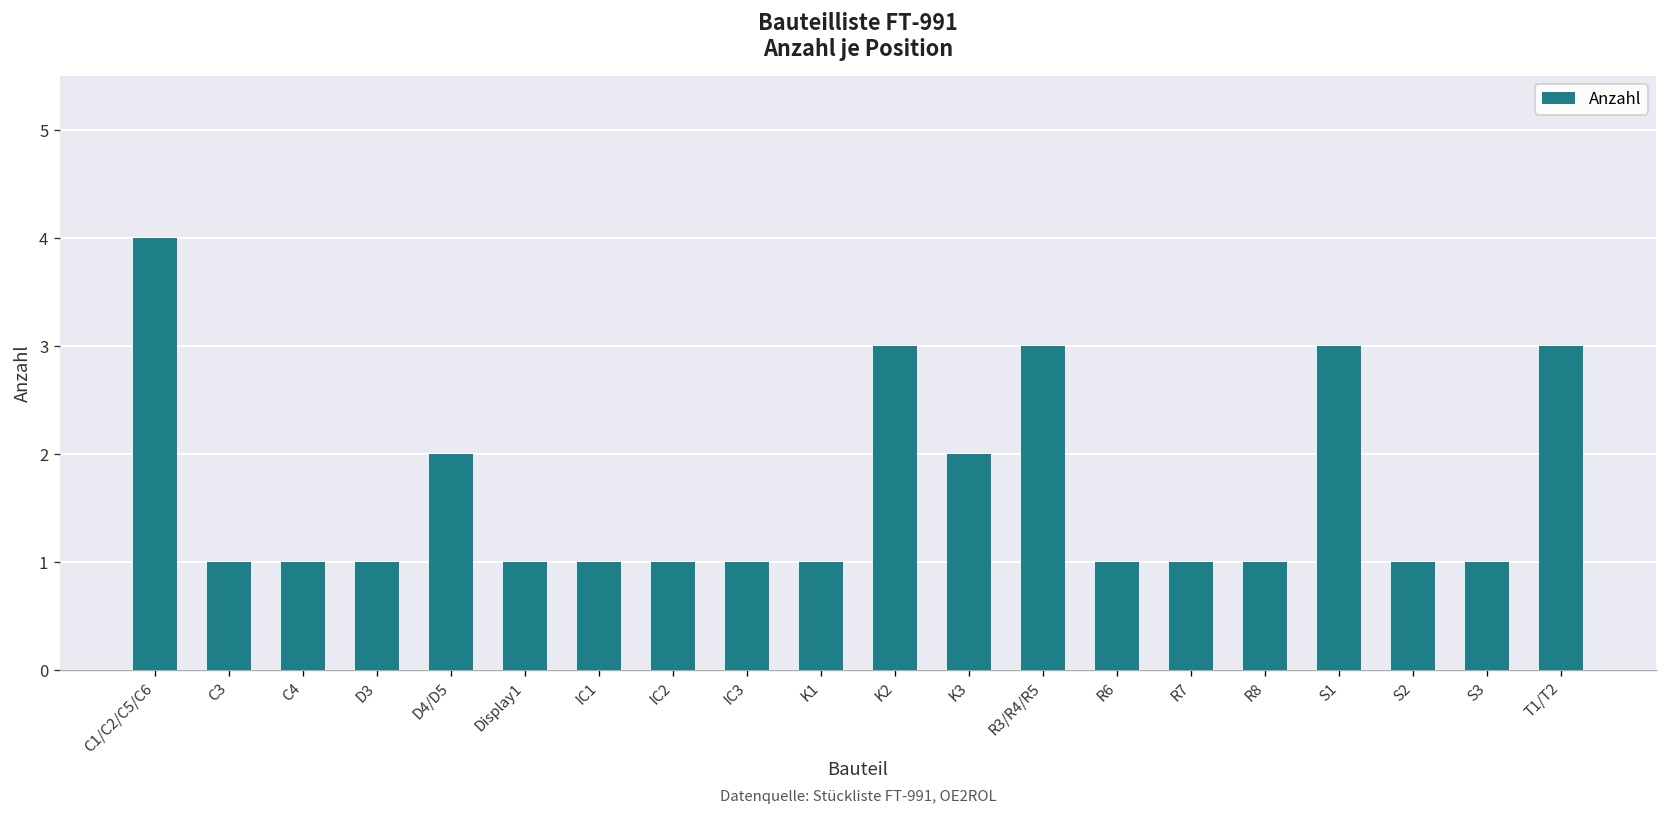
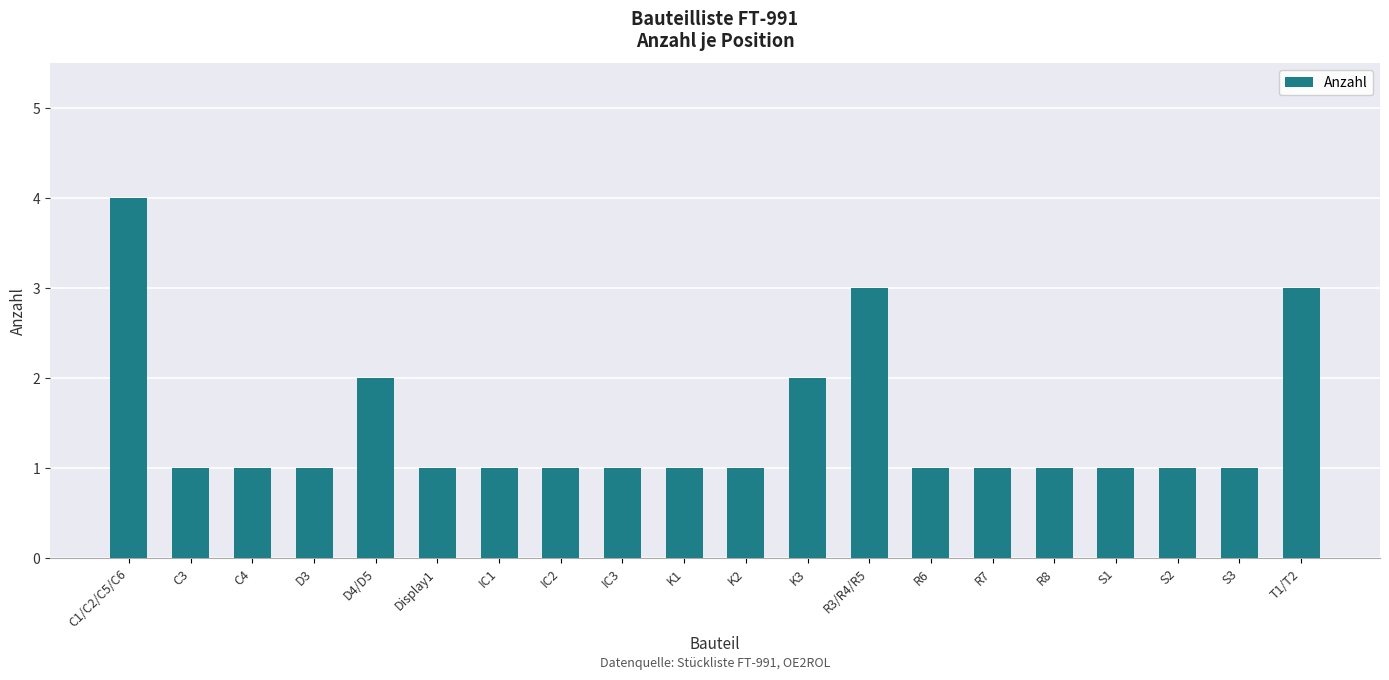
K2: 3 -> 1
S1: 3 -> 1
